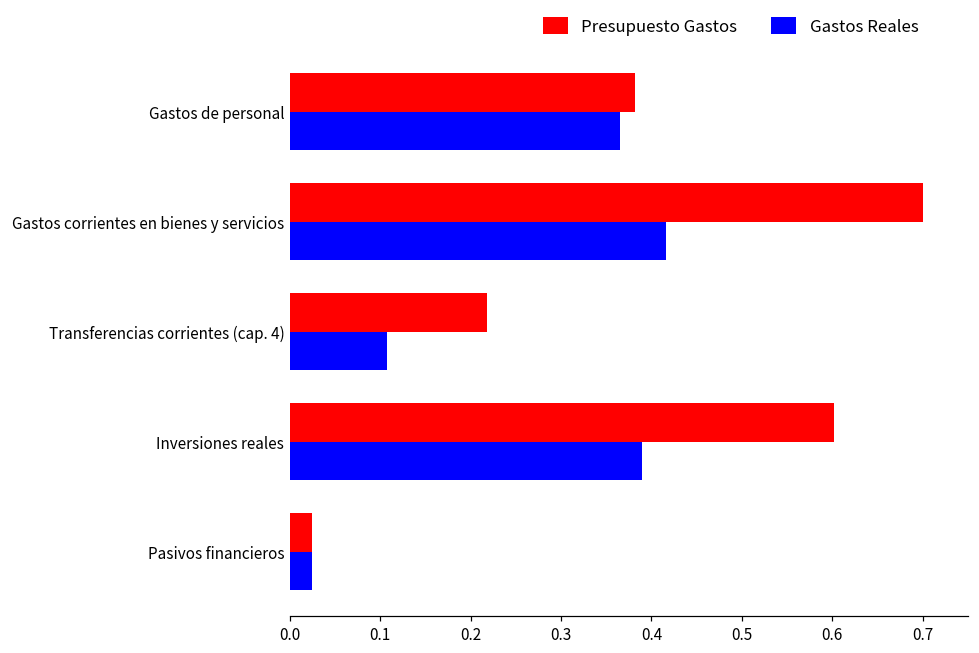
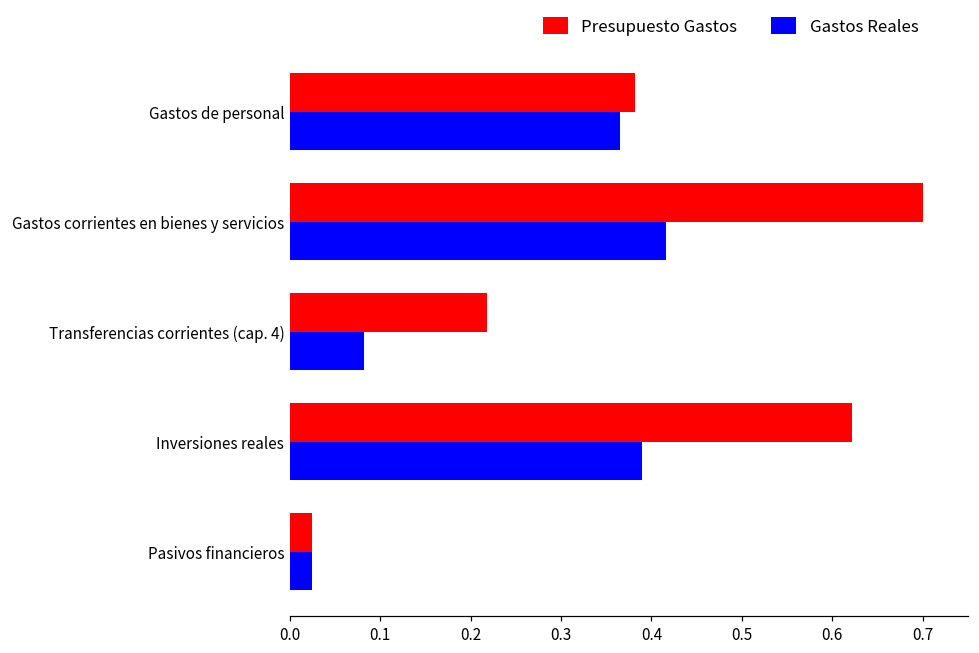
Gastos Reales, Transferencias corrientes (cap. 4): 0.11 -> 0.08
Presupuesto Gastos, Inversiones reales: 0.60 -> 0.62
